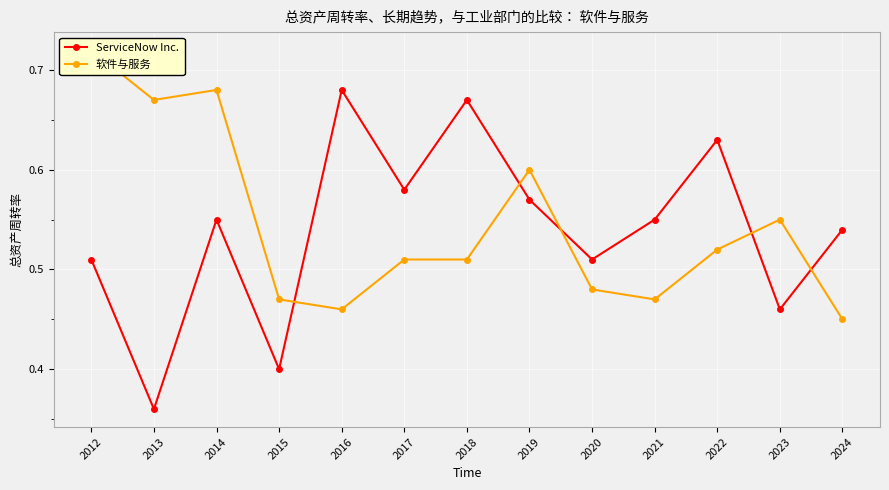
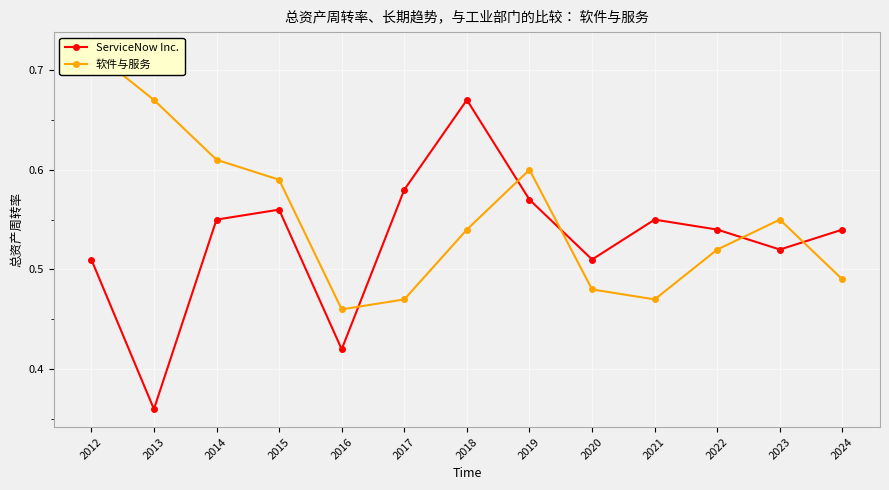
软件与服务, 2014: 0.68 -> 0.61
ServiceNow Inc., 2015: 0.40 -> 0.56
软件与服务, 2015: 0.47 -> 0.59
ServiceNow Inc., 2016: 0.68 -> 0.42
软件与服务, 2017: 0.51 -> 0.47
软件与服务, 2018: 0.51 -> 0.54
ServiceNow Inc., 2022: 0.63 -> 0.54
ServiceNow Inc., 2023: 0.46 -> 0.52
软件与服务, 2024: 0.45 -> 0.49
